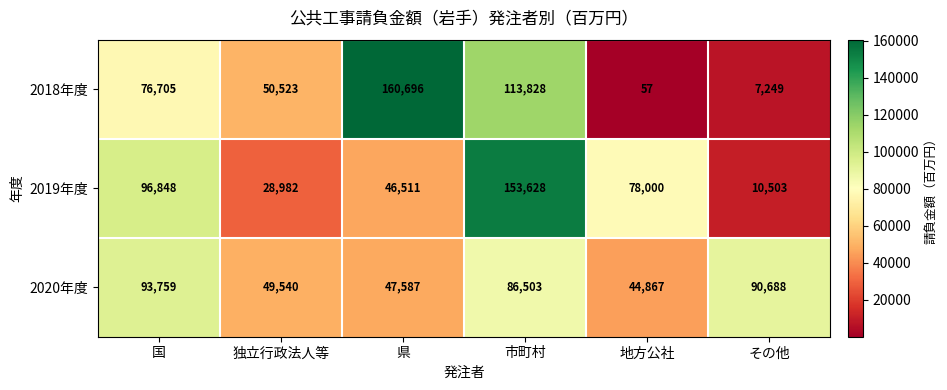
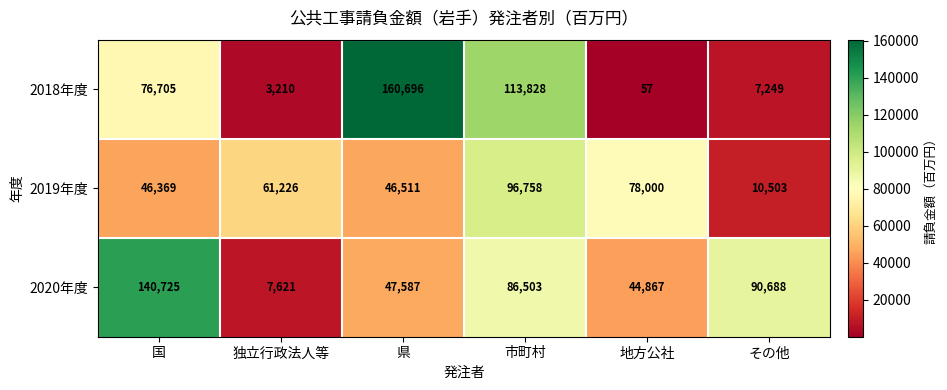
2018年度, 独立行政法人等: 50,523 -> 3,210
2019年度, 国: 96,848 -> 46,369
2019年度, 独立行政法人等: 28,982 -> 61,226
2019年度, 市町村: 153,628 -> 96,758
2020年度, 国: 93,759 -> 140,725
2020年度, 独立行政法人等: 49,540 -> 7,621
